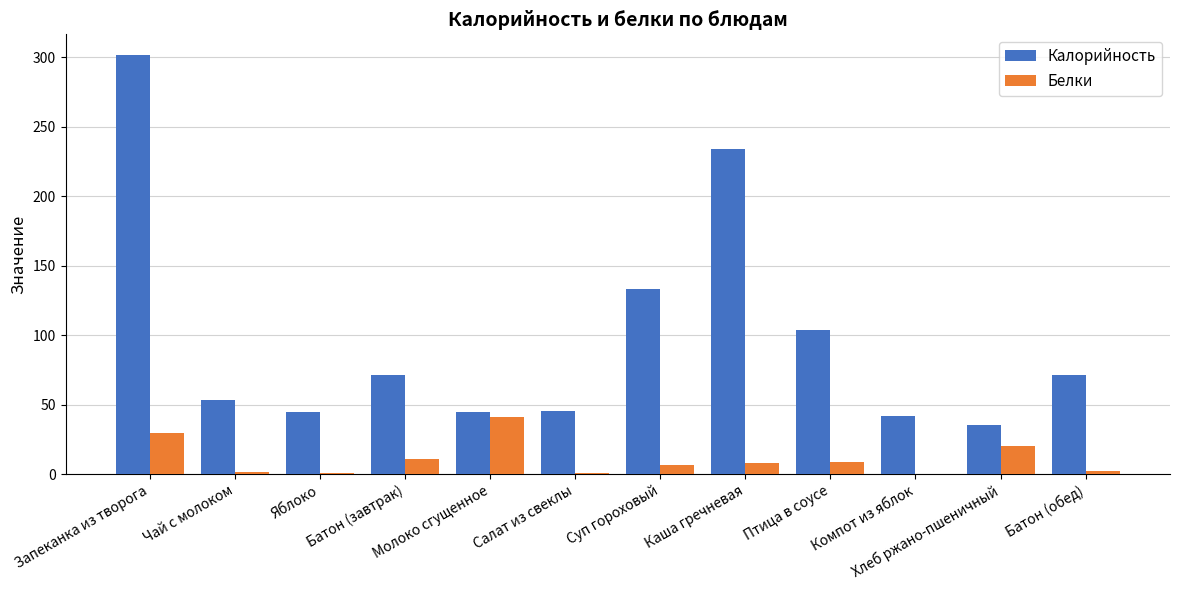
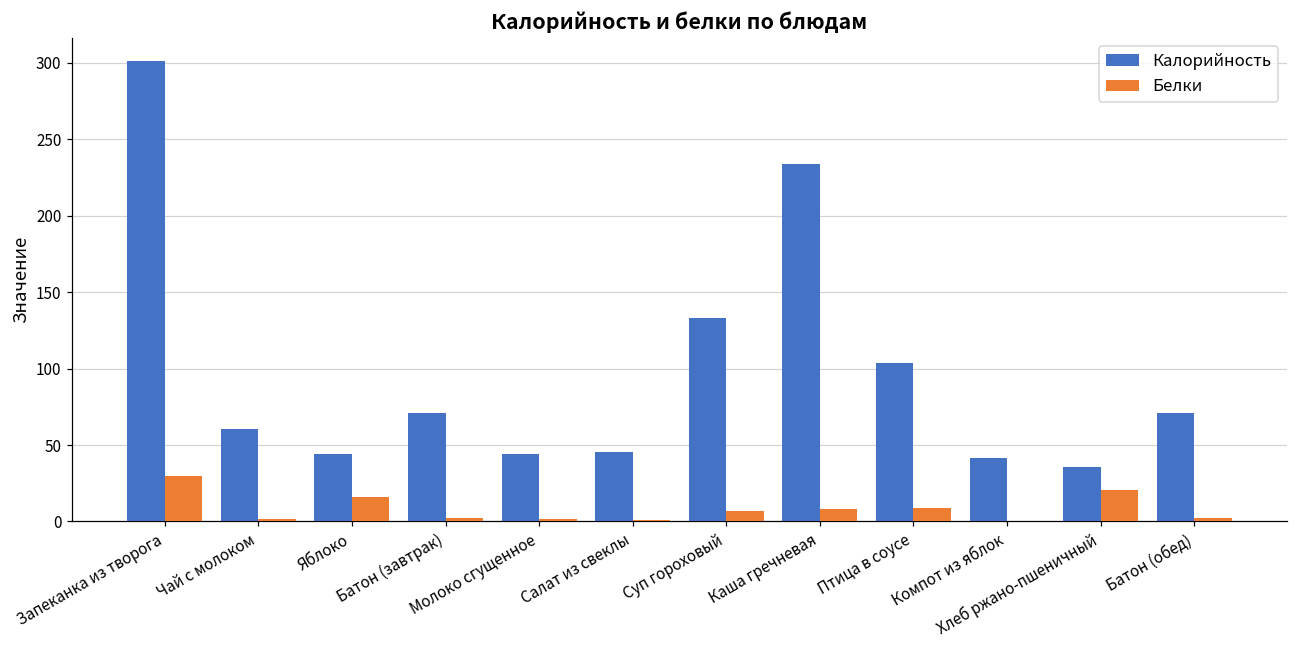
Калорийность, Чай с молоком: 54 -> 61
Белки, Яблоко: 0 -> 16
Белки, Батон (завтрак): 11 -> 2
Белки, Молоко сгущенное: 41 -> 1
